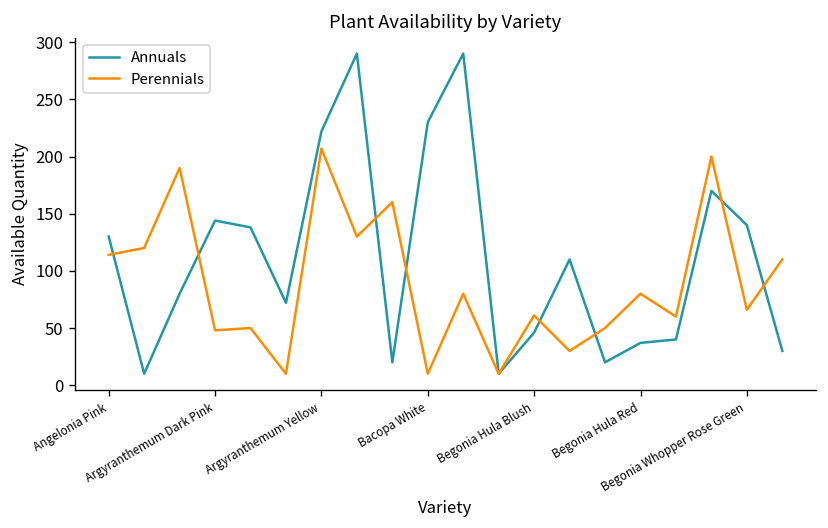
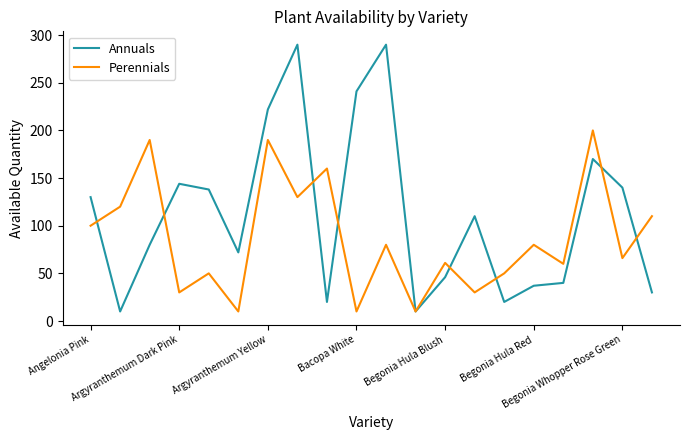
Perennials, Angelonia Pink: 110 -> 100
Perennials, Argyranthemum Dark Pink: 50 -> 30
Perennials, Argyranthemum Yellow: 210 -> 190
Annuals, Bacopa White: 230 -> 240
